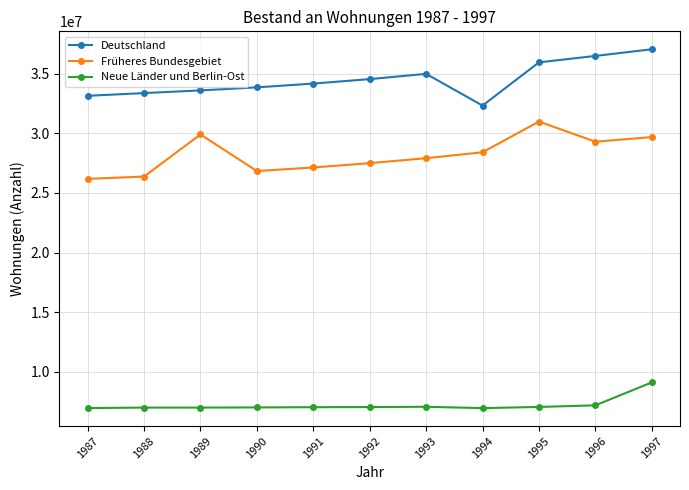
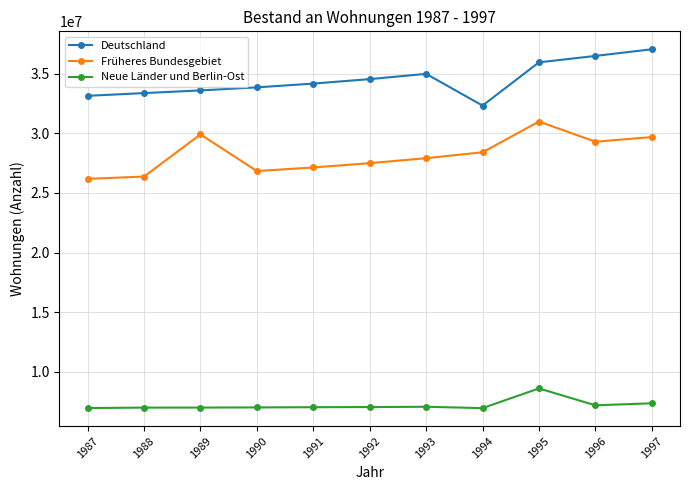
Neue Länder und Berlin-Ost, 1995: 7100000 -> 8600000
Neue Länder und Berlin-Ost, 1997: 9100000 -> 7400000
